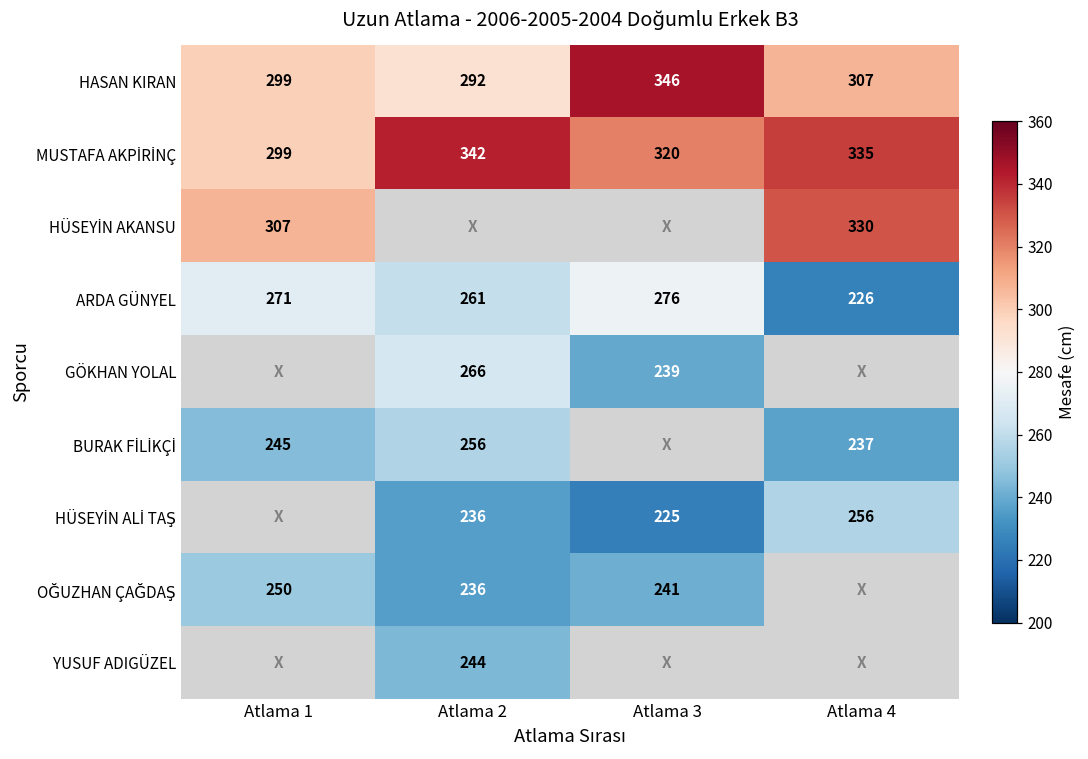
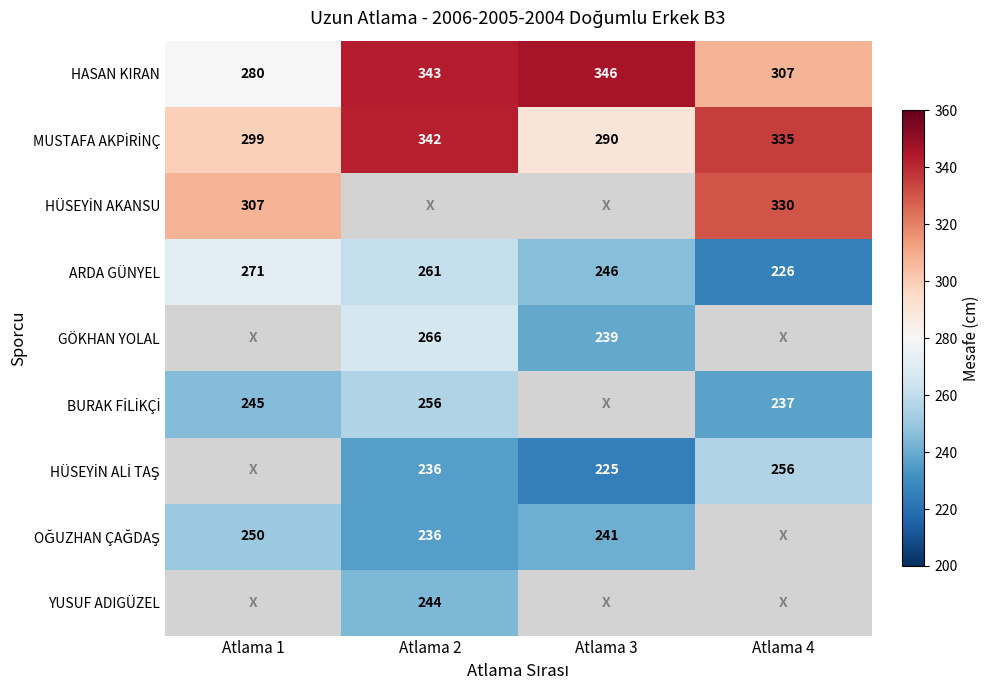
HASAN KIRAN, Atlama 1: 299 -> 280
HASAN KIRAN, Atlama 2: 292 -> 343
MUSTAFA AKPİRİNÇ, Atlama 3: 320 -> 290
ARDA GÜNYEL, Atlama 3: 276 -> 246
